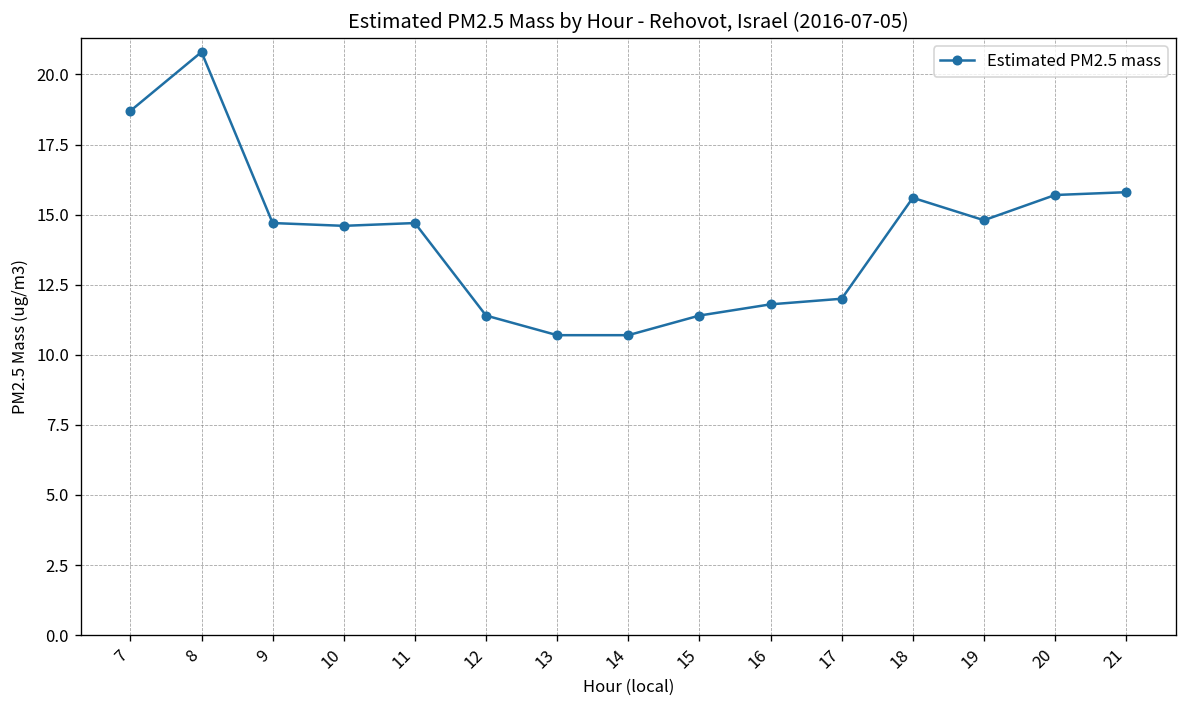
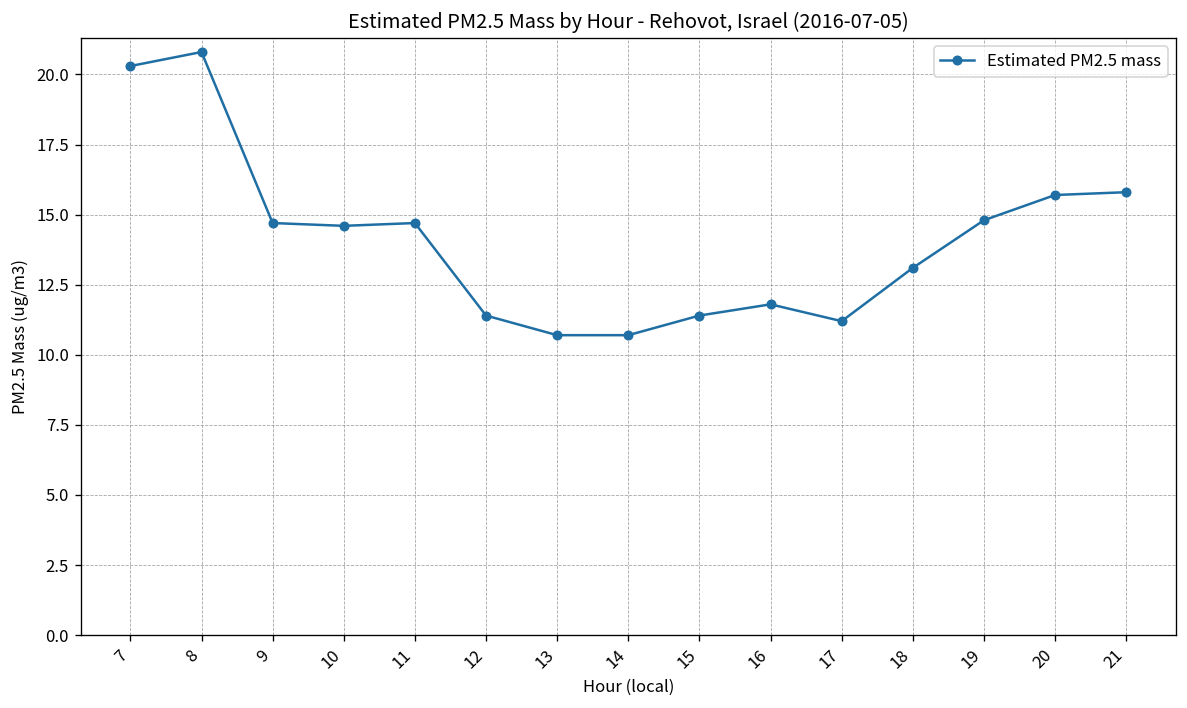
7: 18.7 -> 20.3
17: 12.0 -> 11.2
18: 15.6 -> 13.1
